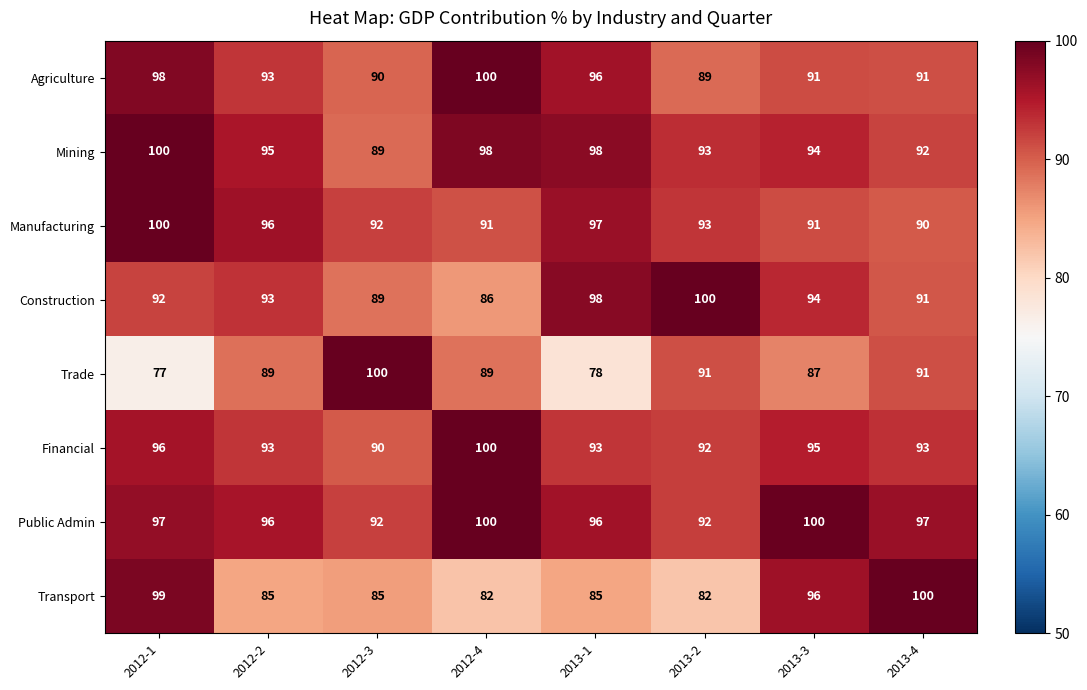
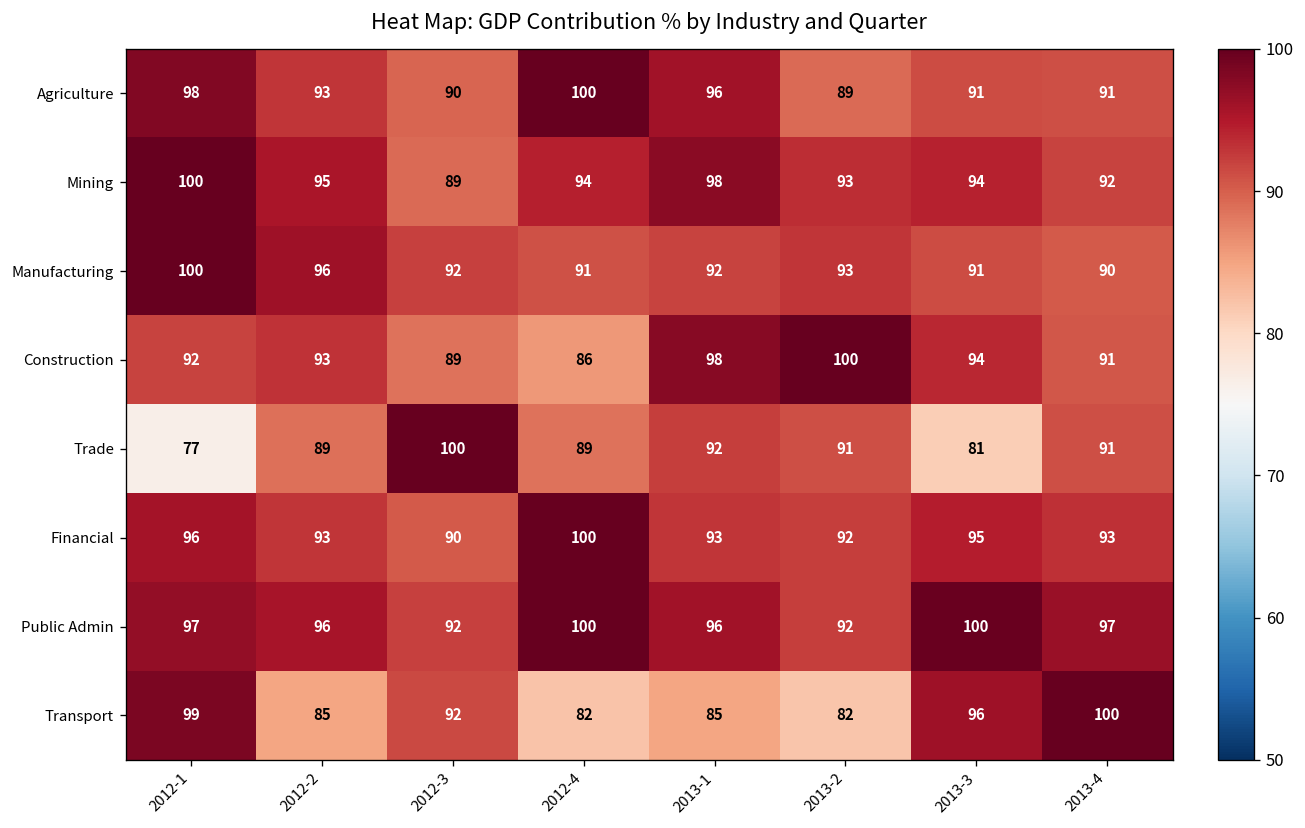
Mining, 2012-4: 98 -> 94
Manufacturing, 2013-1: 97 -> 92
Trade, 2013-1: 78 -> 92
Trade, 2013-3: 87 -> 81
Transport, 2012-3: 85 -> 92
